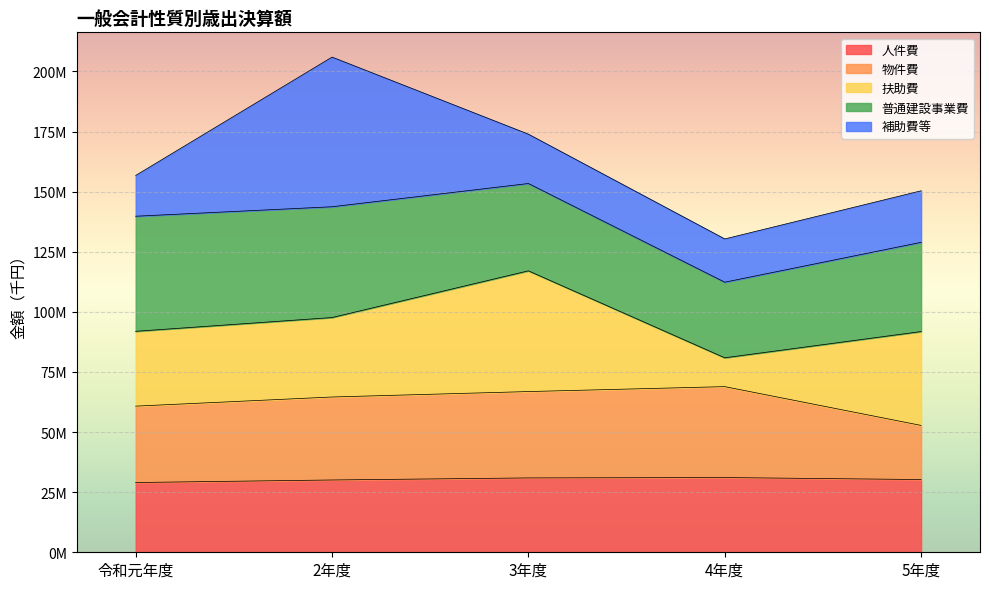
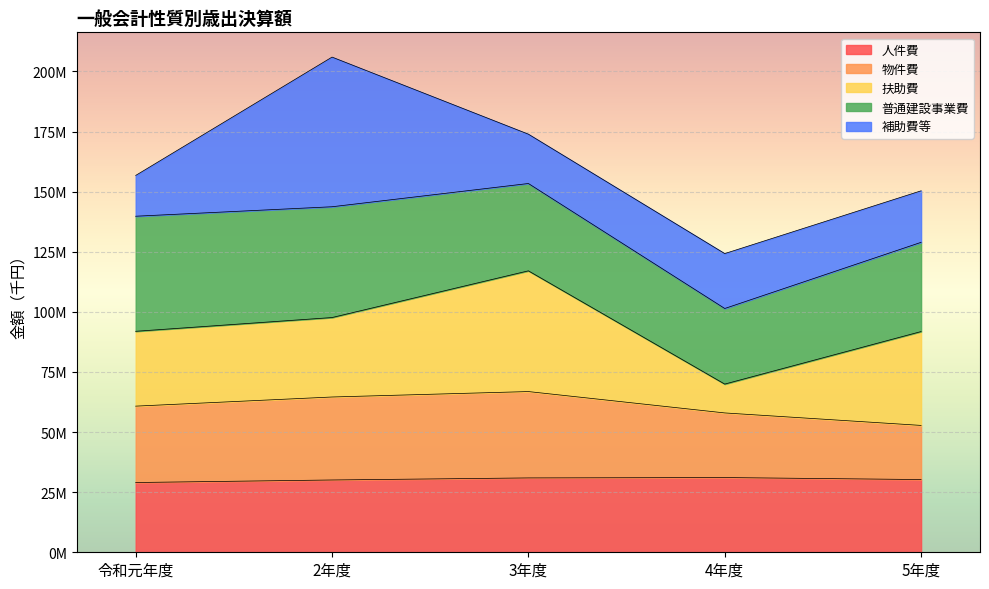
物件費, 4年度: 38000000 -> 27000000
補助費等, 4年度: 18000000 -> 23000000
